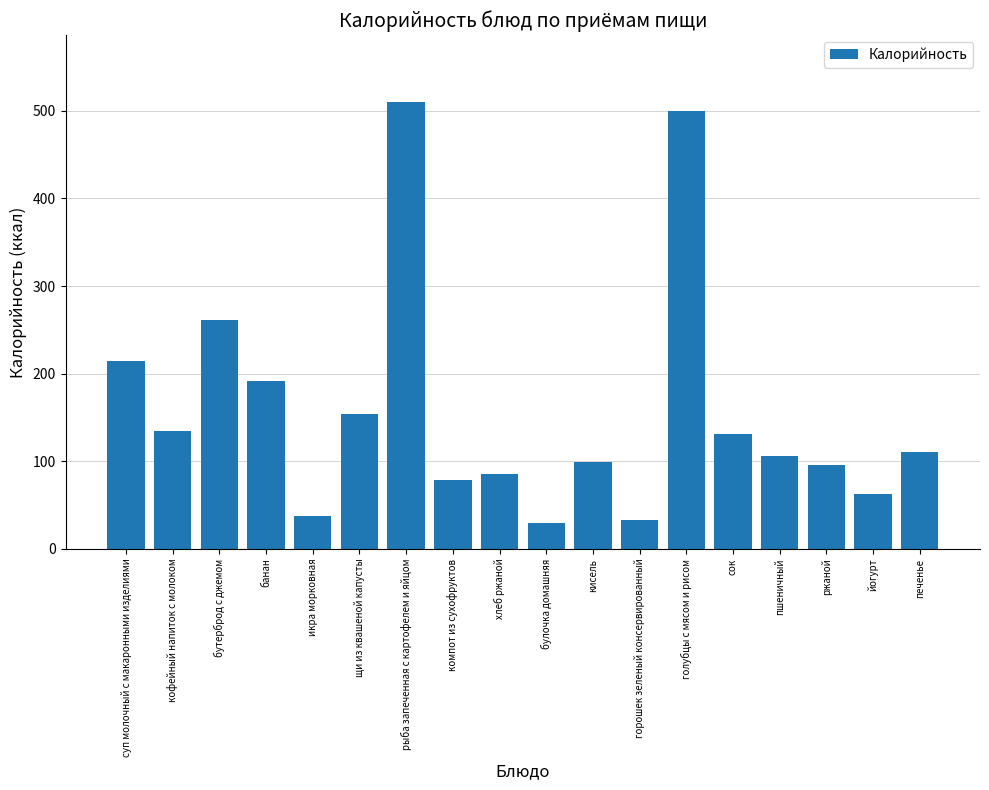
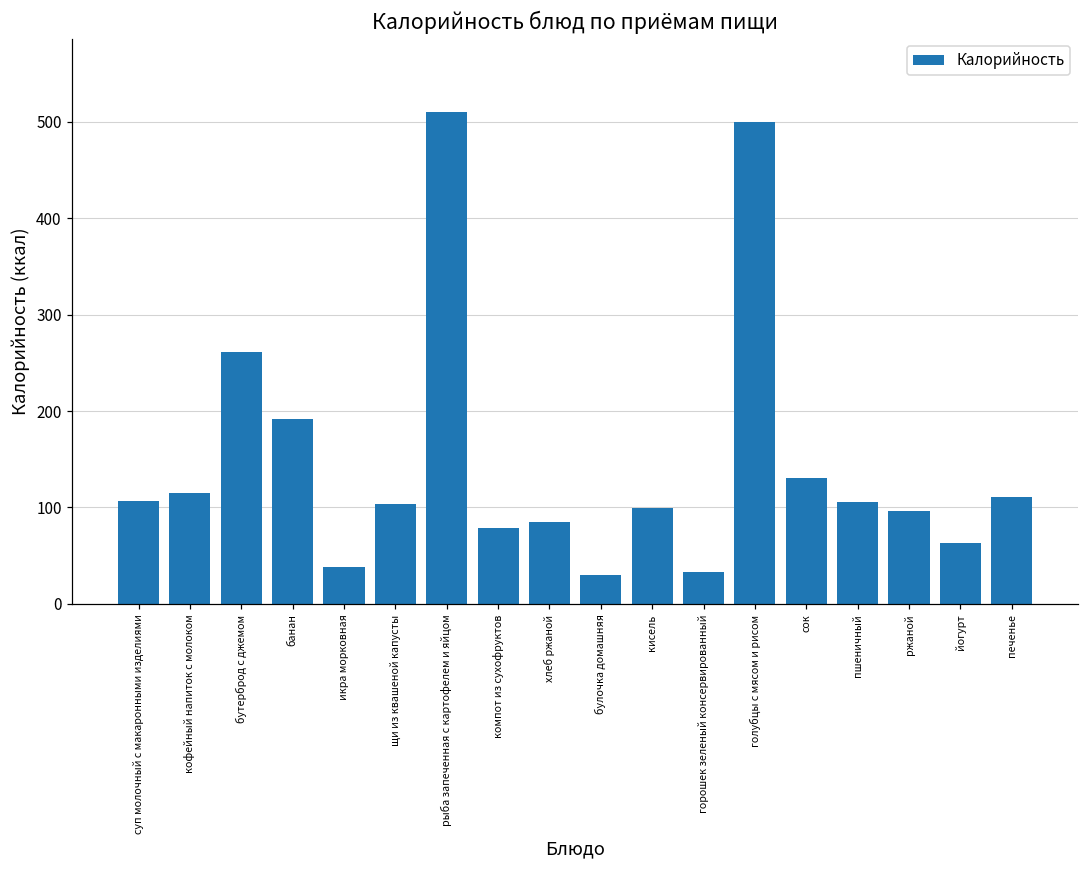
суп молочный с макаронными изделиями: 220 -> 110
кофейный напиток с молоком: 140 -> 120
щи из квашеной капусты: 150 -> 100
